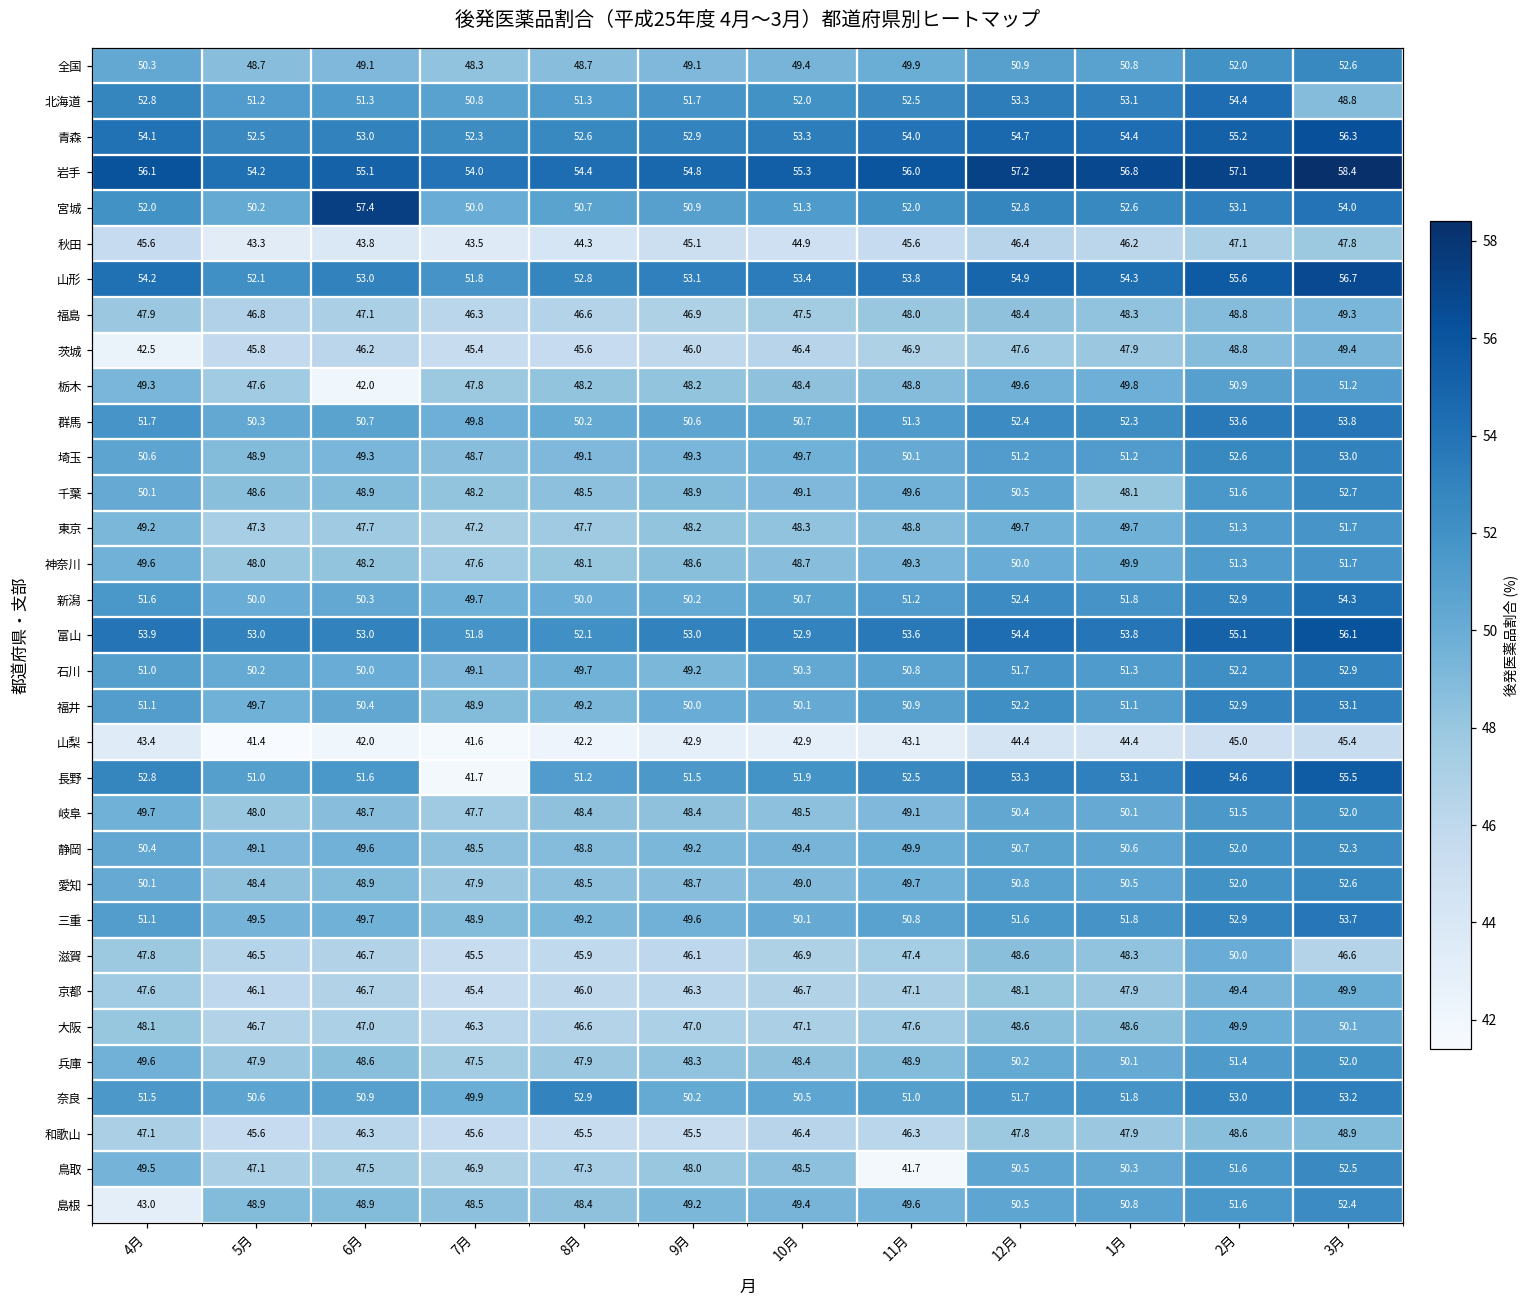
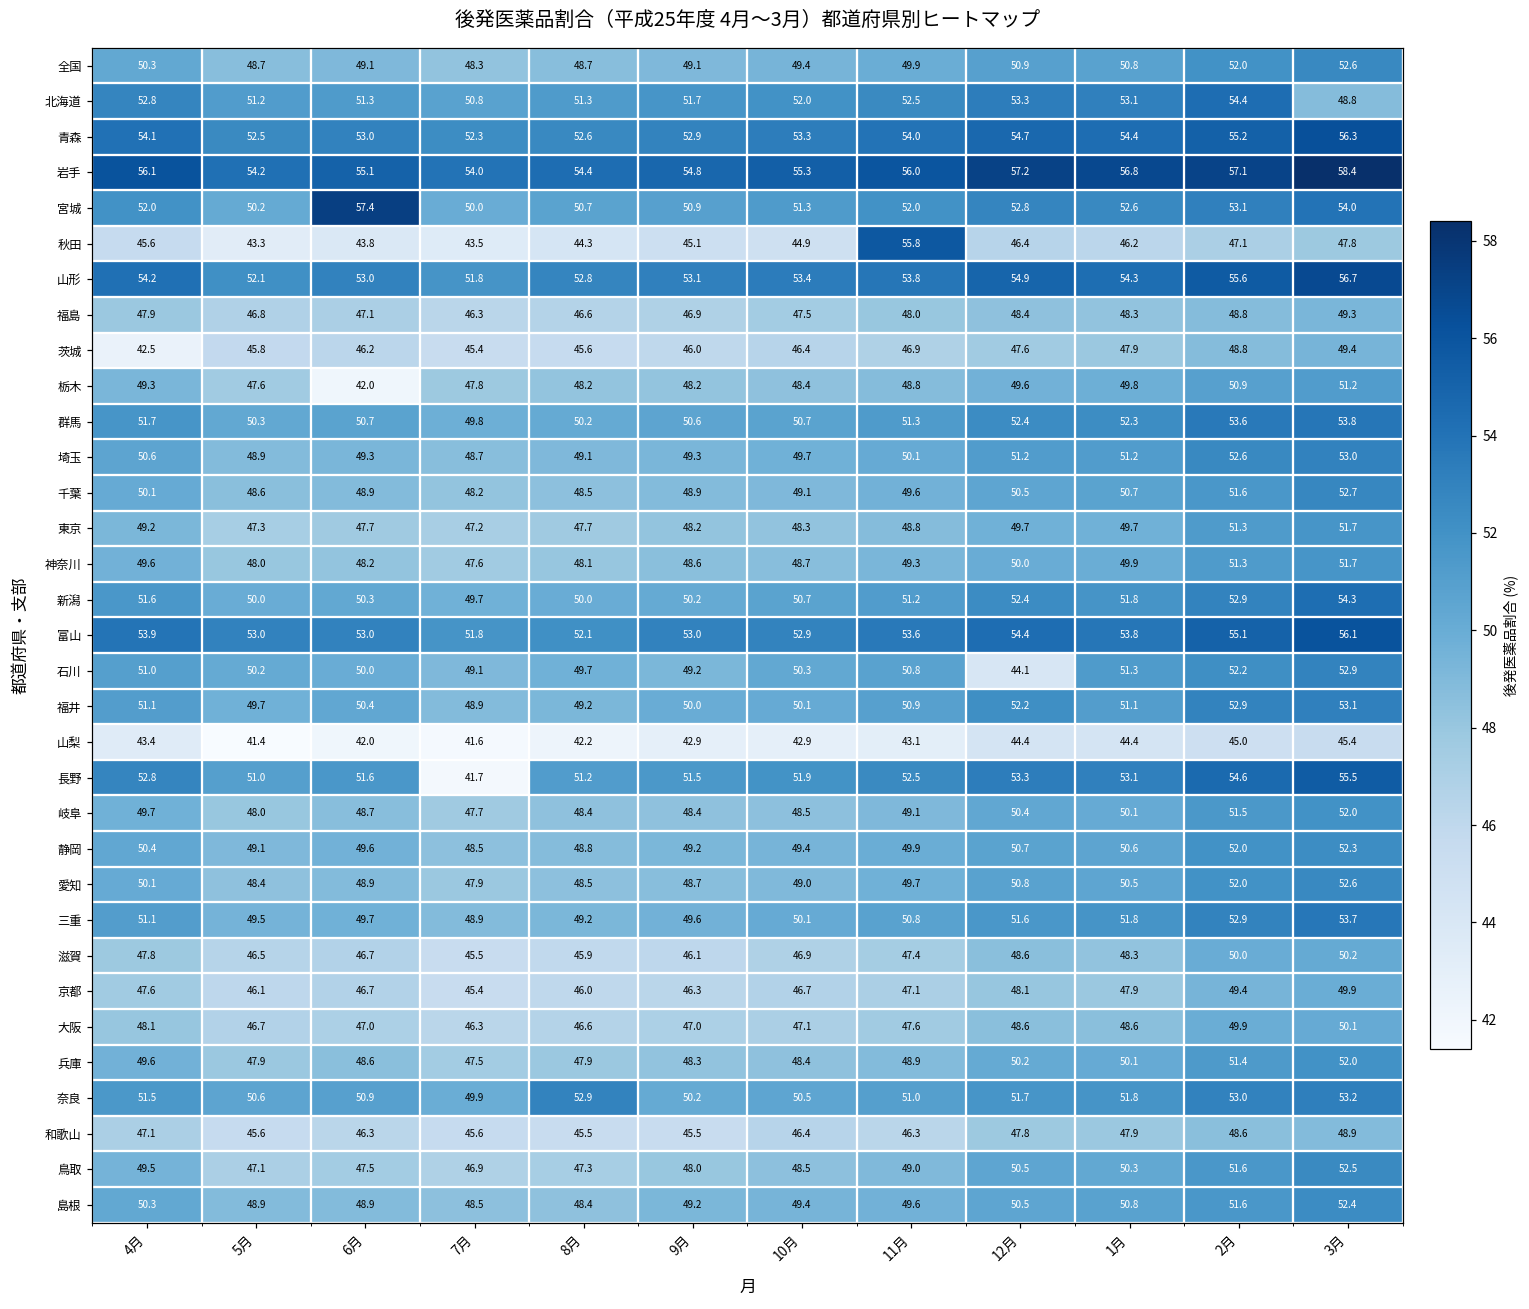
秋田, 11月: 45.6 -> 55.8
千葉, 1月: 48.1 -> 50.7
石川, 12月: 51.7 -> 44.1
滋賀, 3月: 46.6 -> 50.2
鳥取, 11月: 41.7 -> 49.0
島根, 4月: 43.0 -> 50.3
